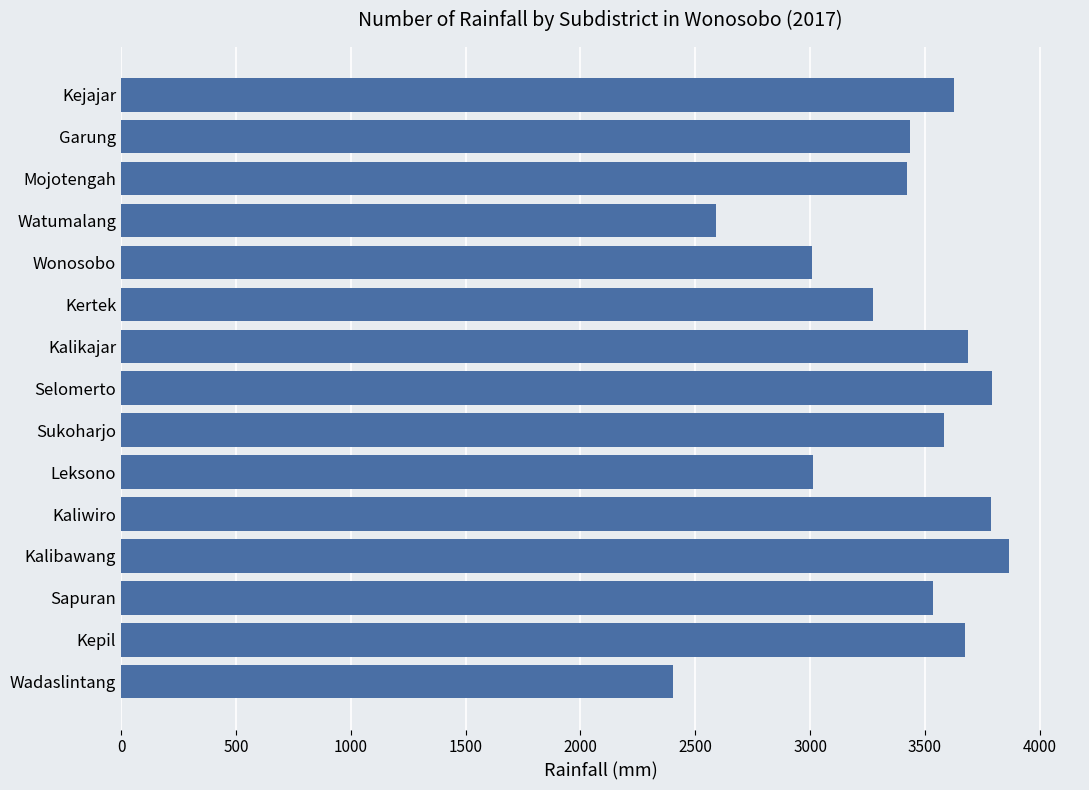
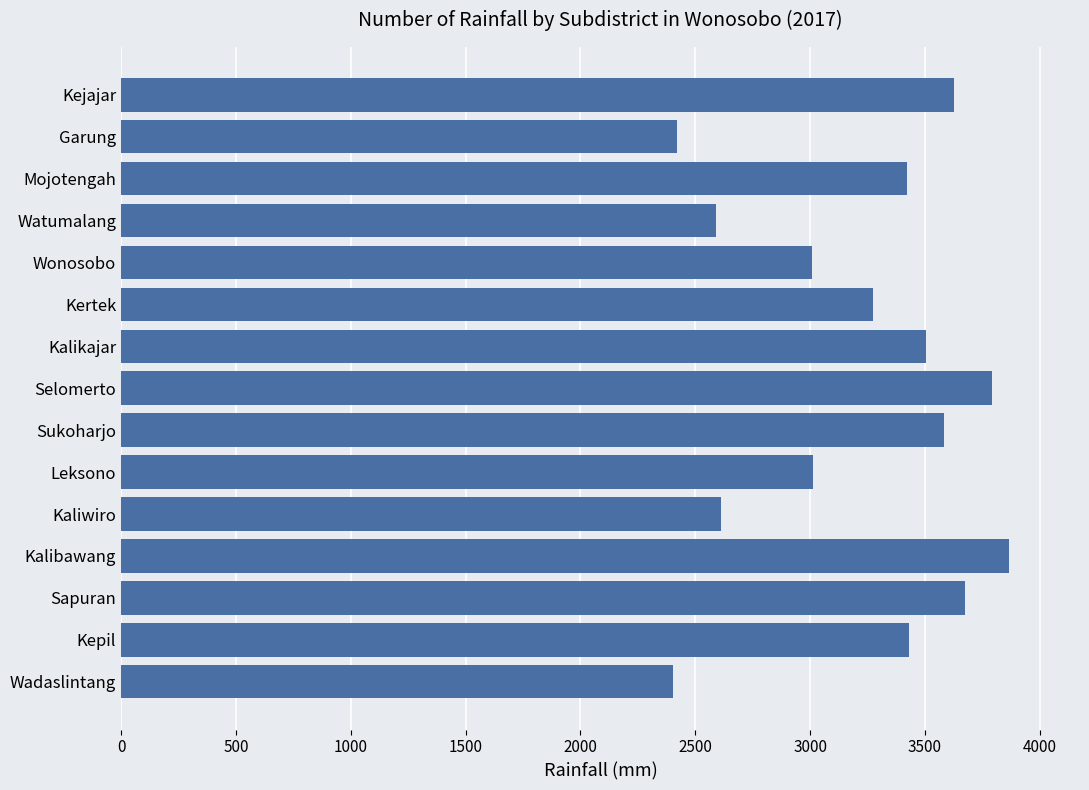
Garung: 3430 -> 2420
Kalikajar: 3690 -> 3510
Kaliwiro: 3790 -> 2610
Sapuran: 3540 -> 3670
Kepil: 3680 -> 3430
